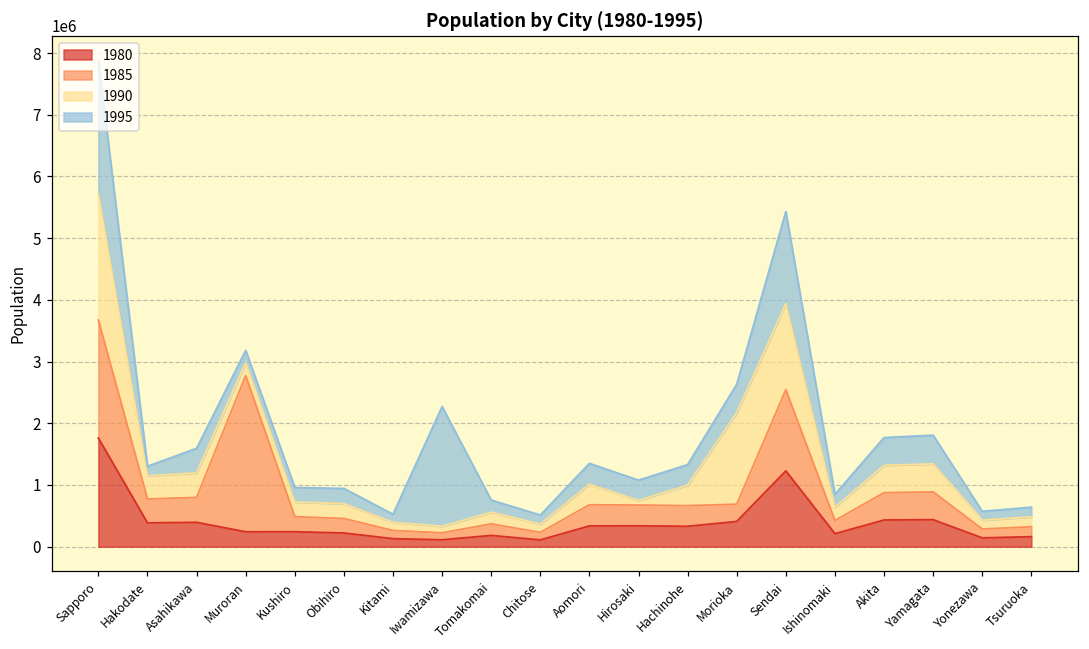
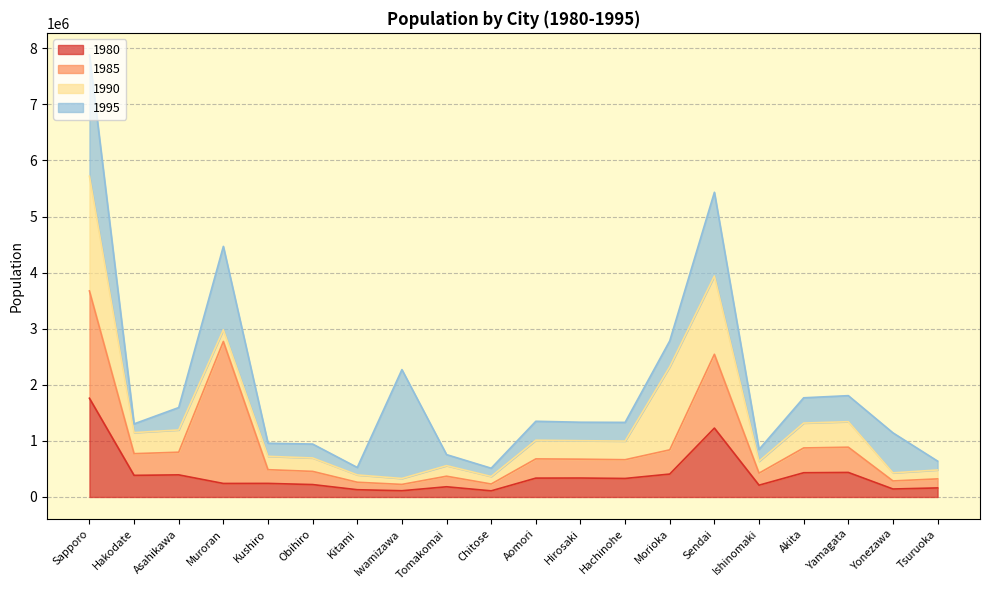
1995, Muroran: 200000 -> 1500000
1990, Hirosaki: 100000 -> 300000
1985, Morioka: 300000 -> 400000
1995, Yonezawa: 100000 -> 700000
